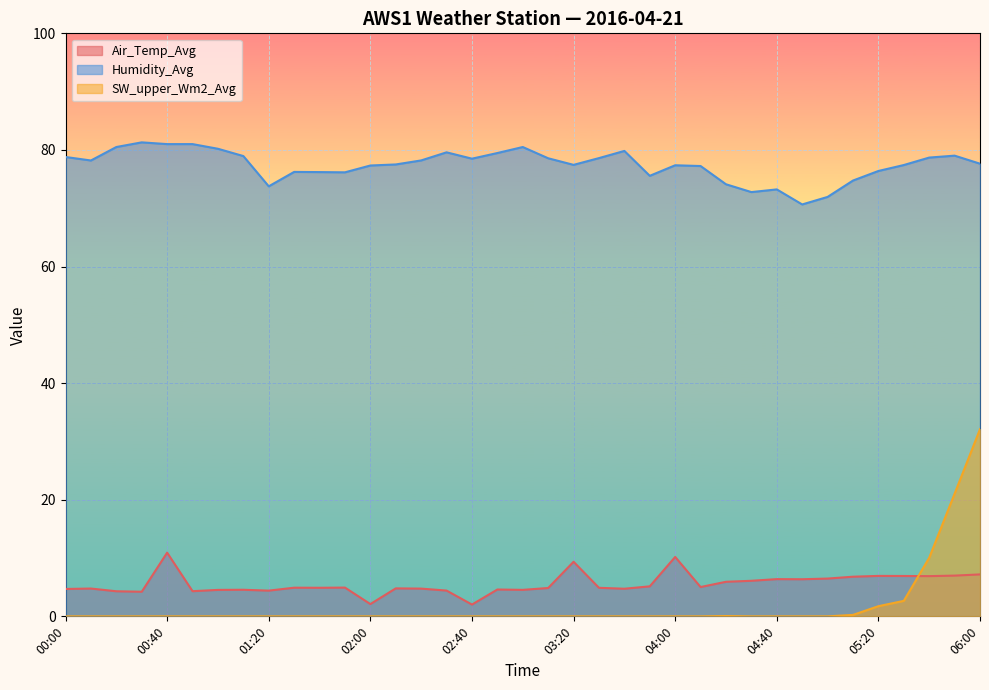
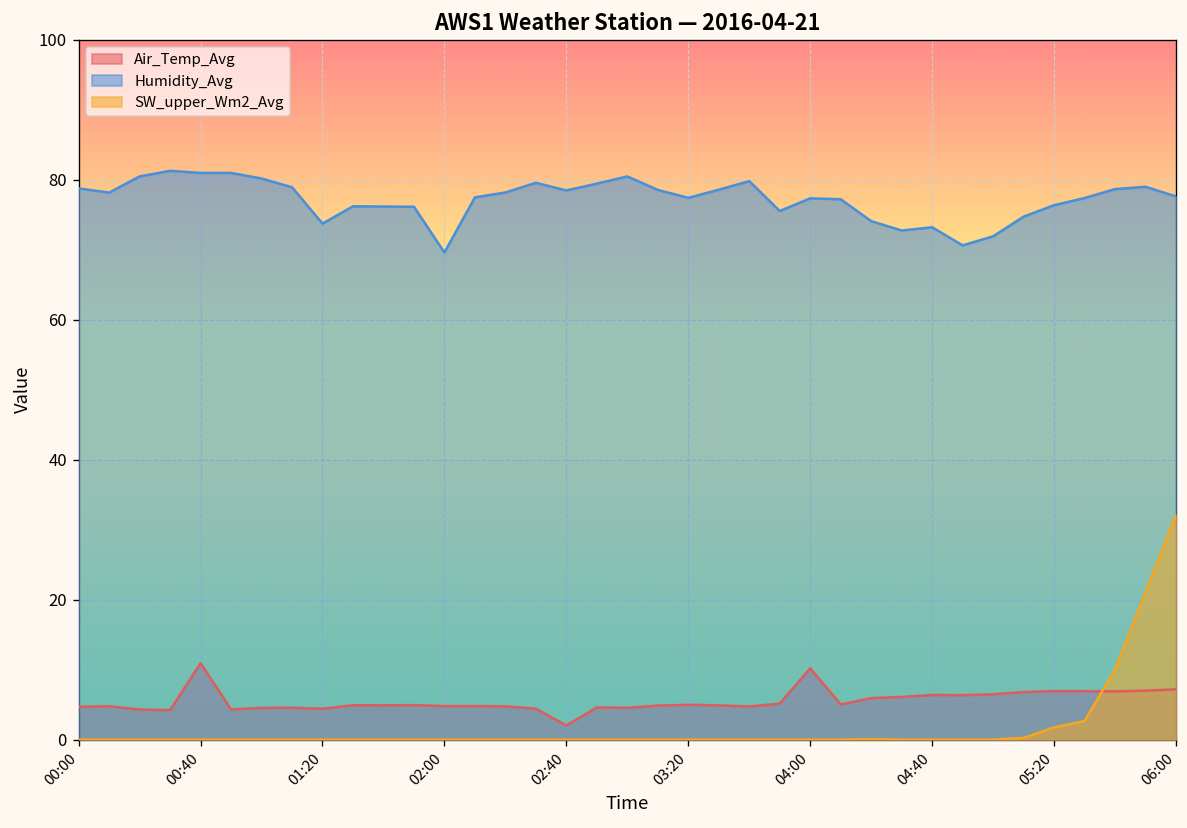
Air_Temp_Avg, 02:00: 2 -> 5
Humidity_Avg, 02:00: 77 -> 70
Air_Temp_Avg, 03:20: 9 -> 5
